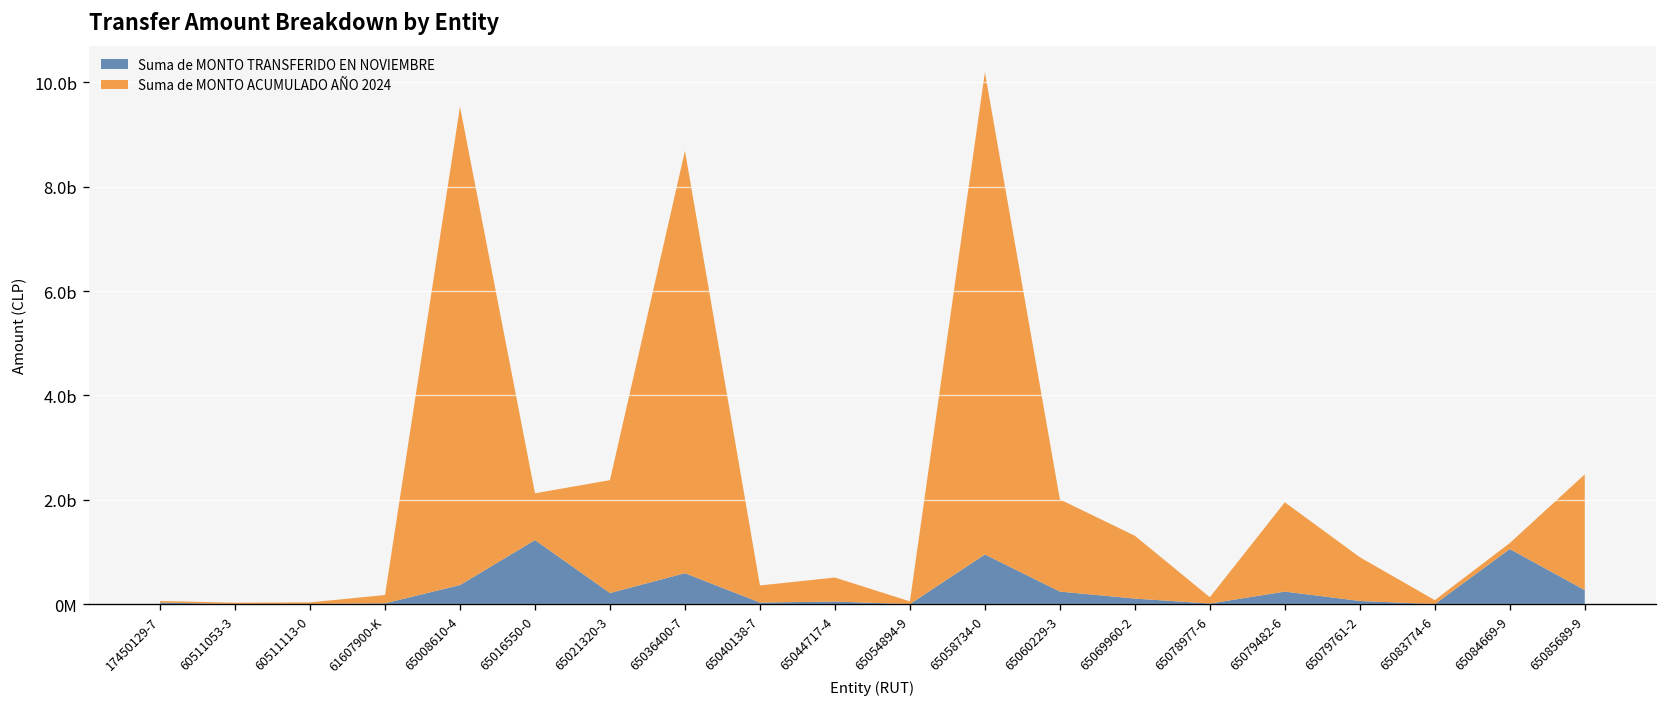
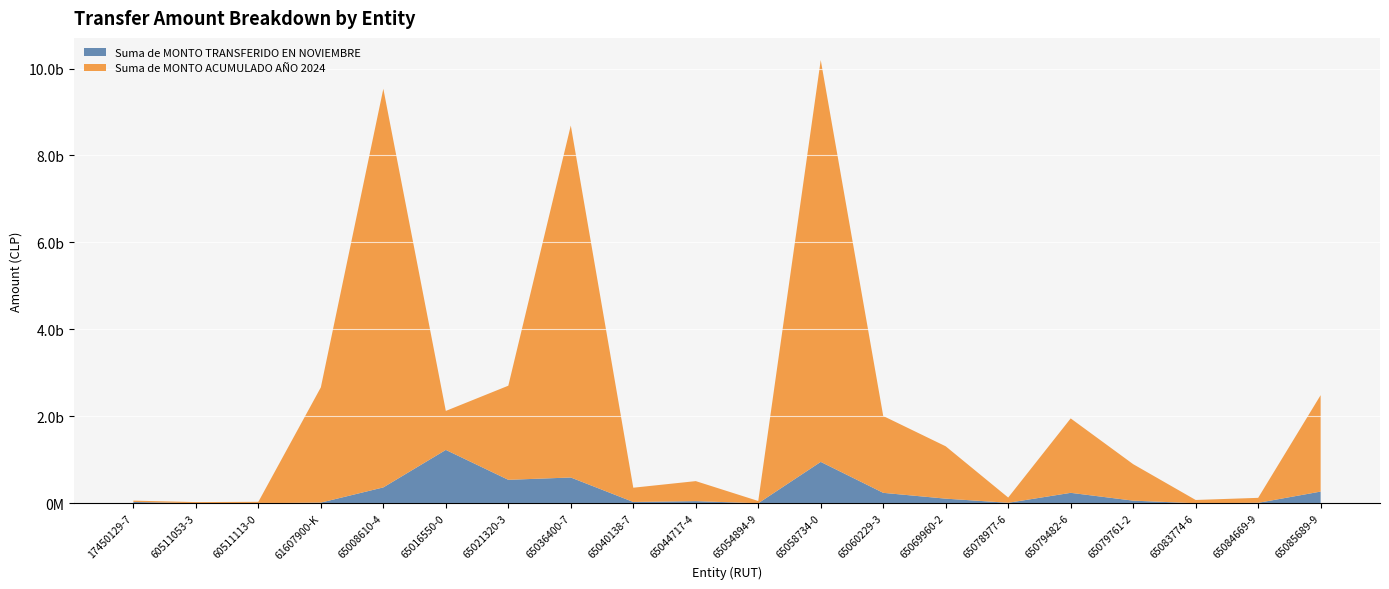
Suma de MONTO ACUMULADO AÑO 2024, 61607900-K: 0.2b -> 2.7b
Suma de MONTO TRANSFERIDO EN NOVIEMBRE, 65021320-3: 0.2b -> 0.5b
Suma de MONTO TRANSFERIDO EN NOVIEMBRE, 65084669-9: 1.1b -> 0.0b
